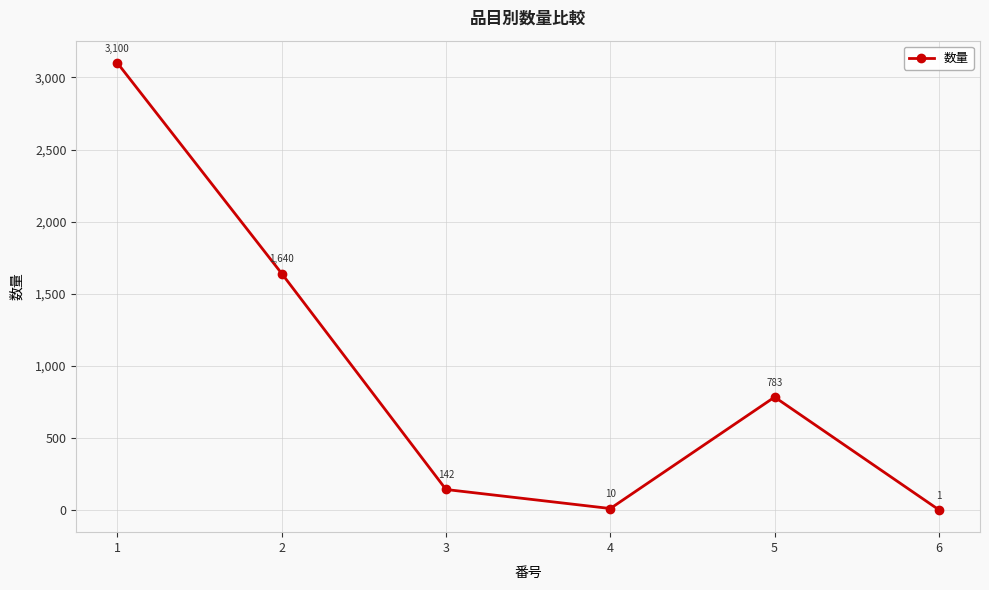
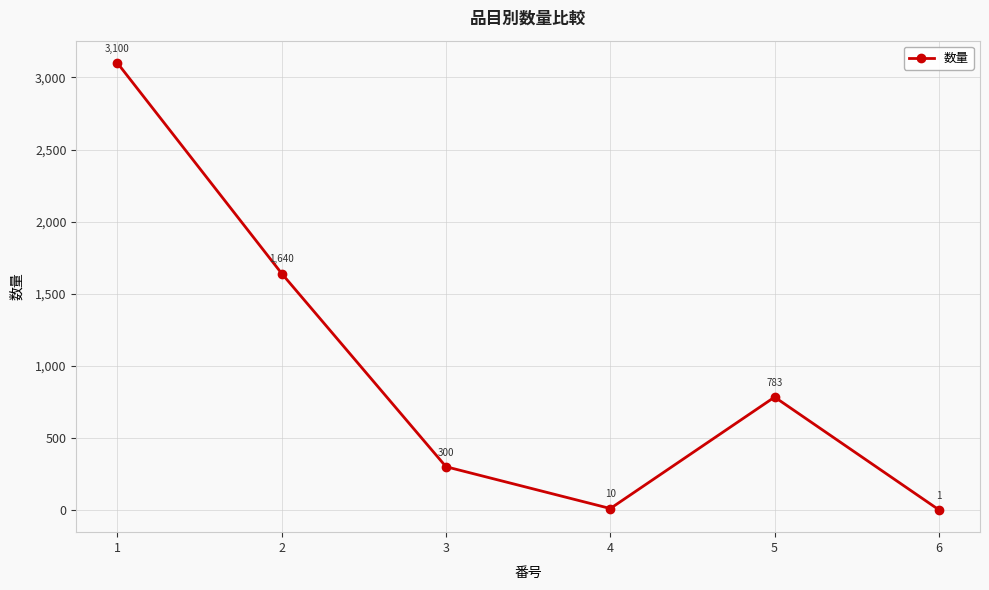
3: 142 -> 300
